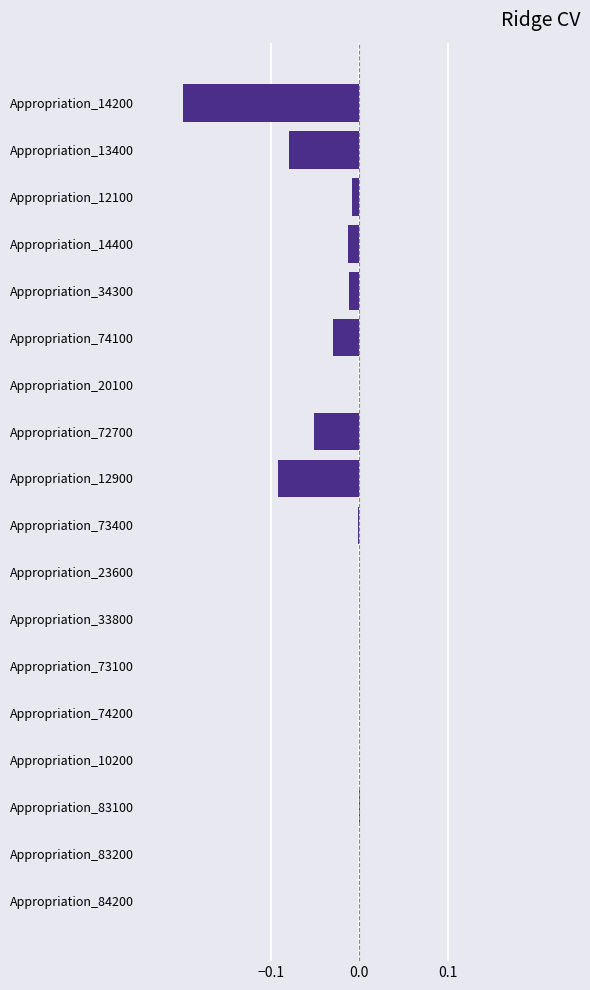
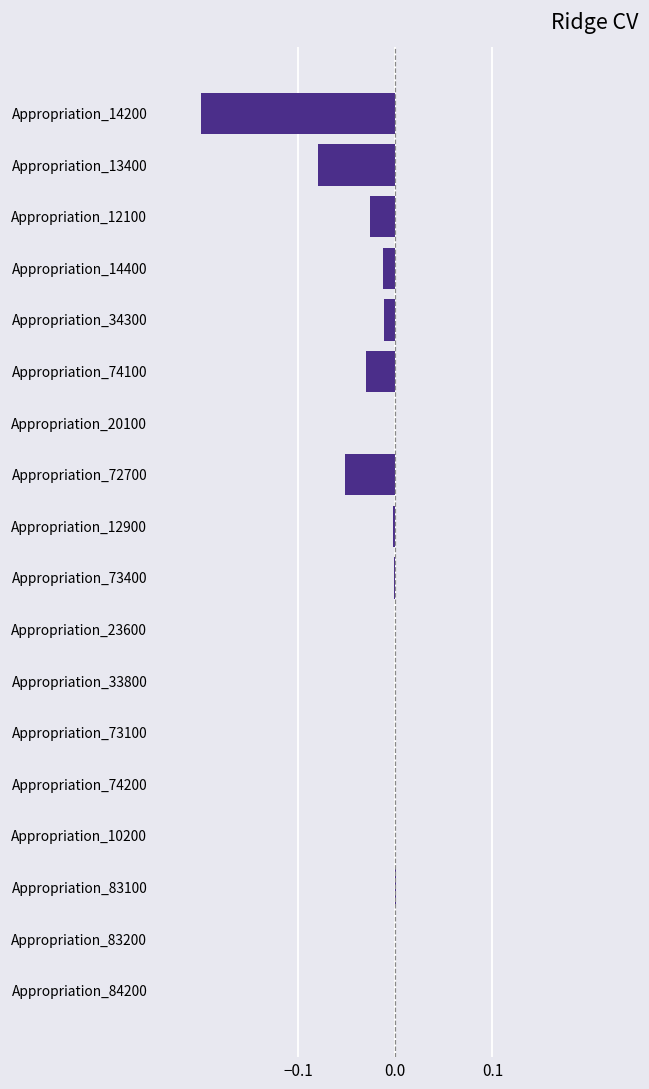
Appropriation_12100: -0.01 -> -0.03
Appropriation_12900: -0.09 -> 0.00
